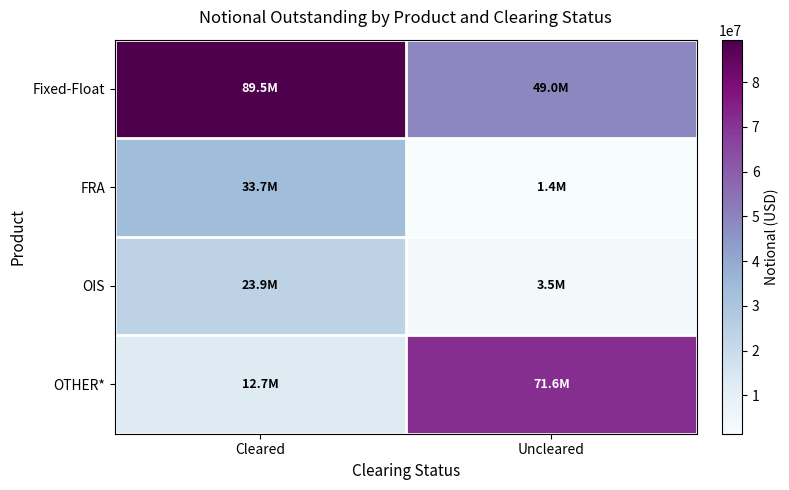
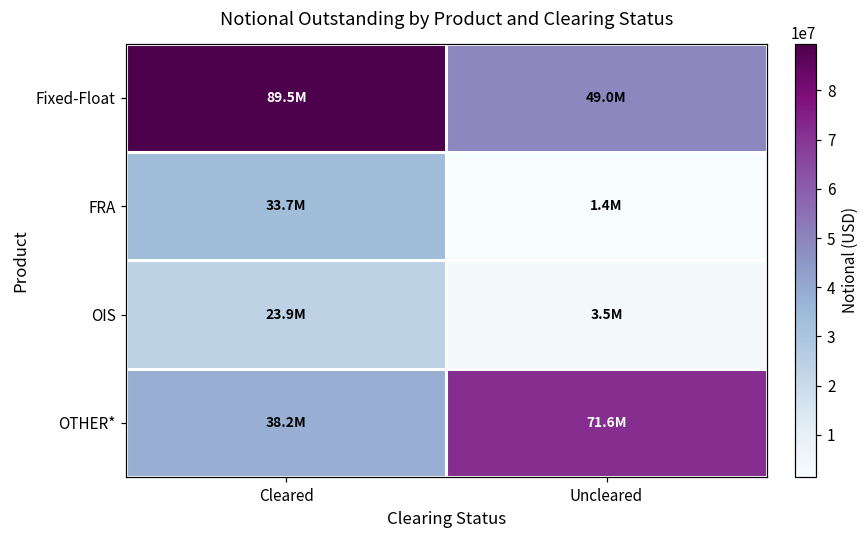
OTHER*, Cleared: 12.7M -> 38.2M
